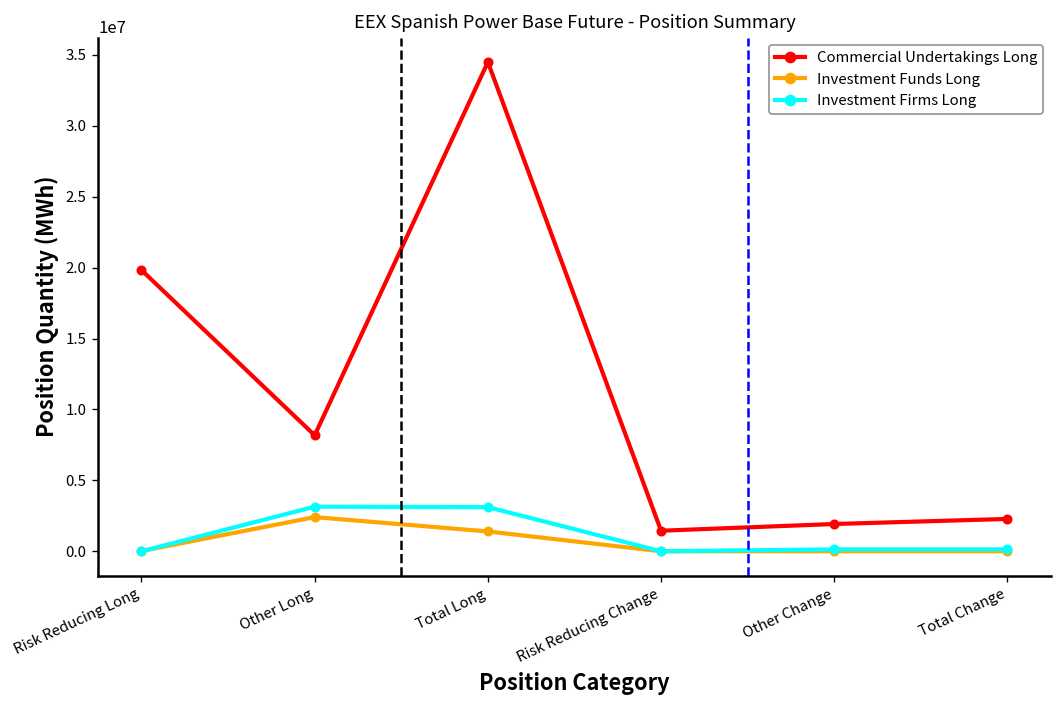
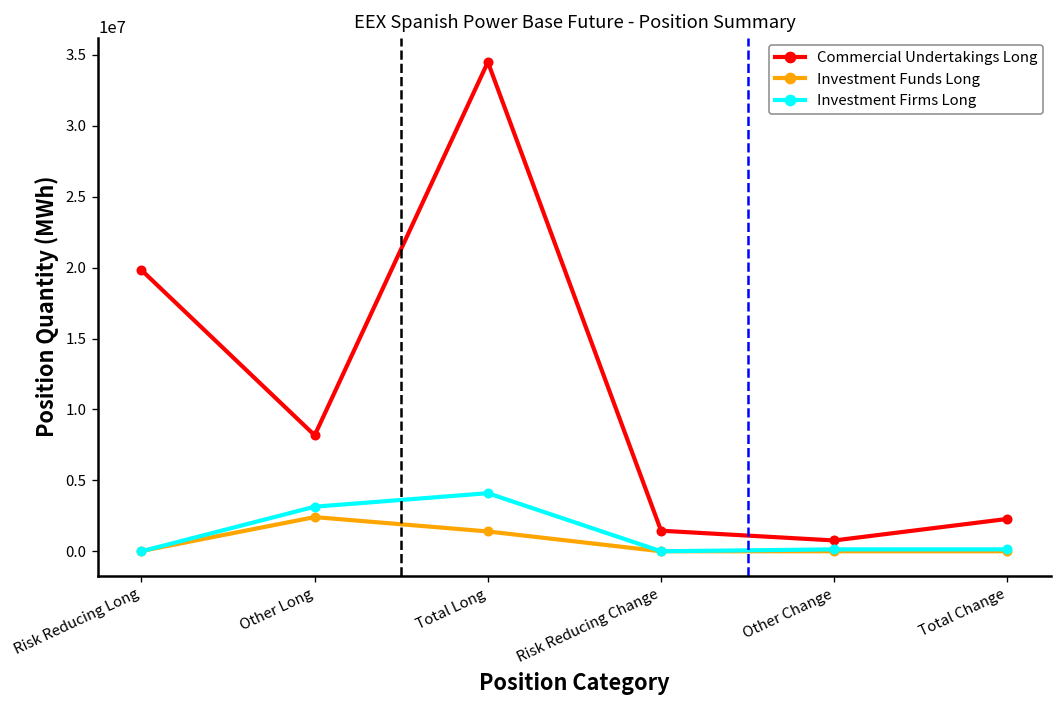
Investment Firms Long, Total Long: 3100000 -> 4100000
Commercial Undertakings Long, Other Change: 1900000 -> 800000
